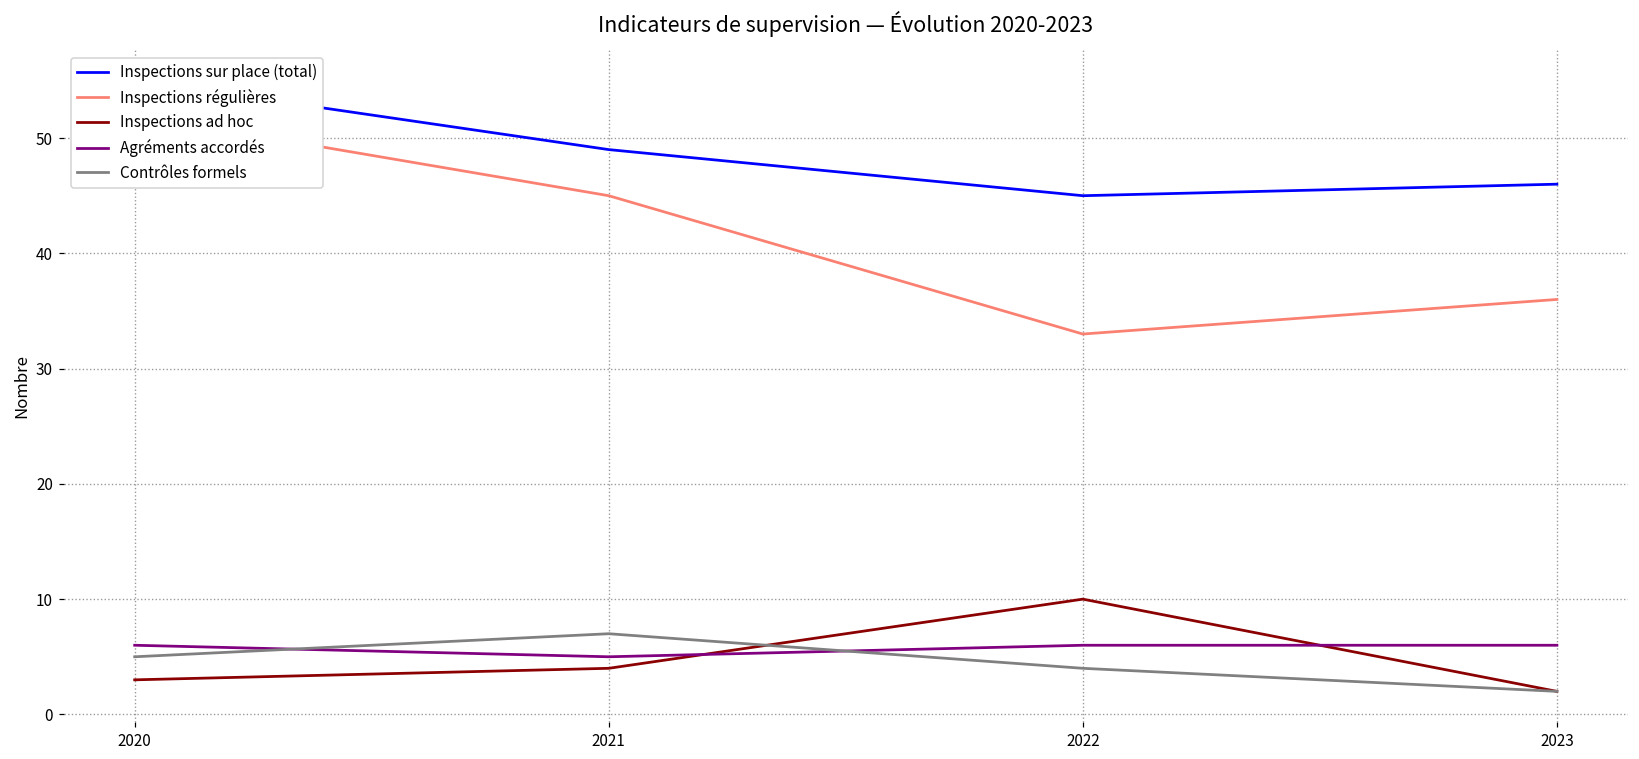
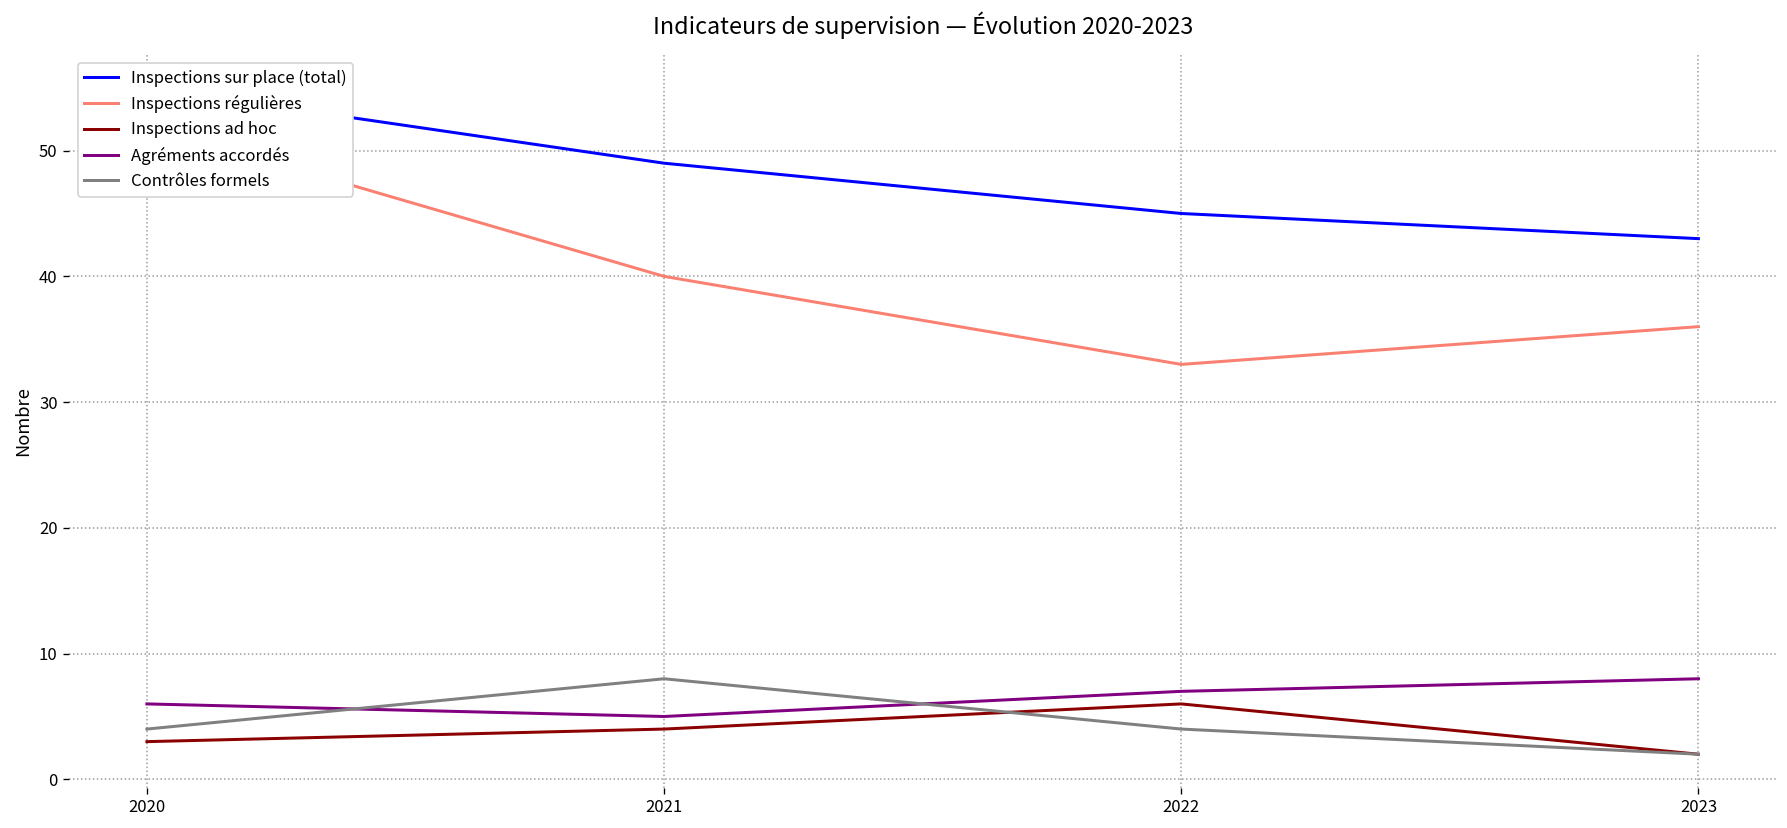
Contrôles formels, 2020: 5 -> 4
Inspections régulières, 2021: 45 -> 40
Contrôles formels, 2021: 7 -> 8
Inspections ad hoc, 2022: 10 -> 6
Agréments accordés, 2022: 6 -> 7
Inspections sur place (total), 2023: 46 -> 43
Agréments accordés, 2023: 6 -> 8
